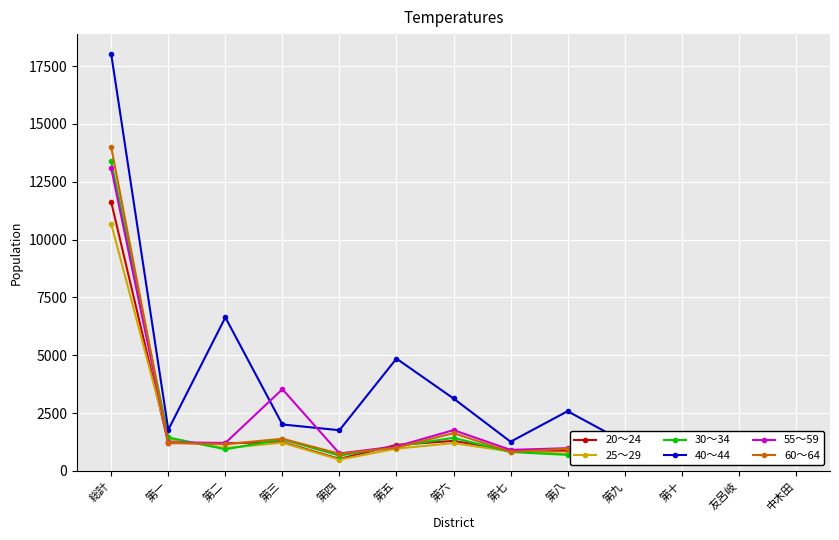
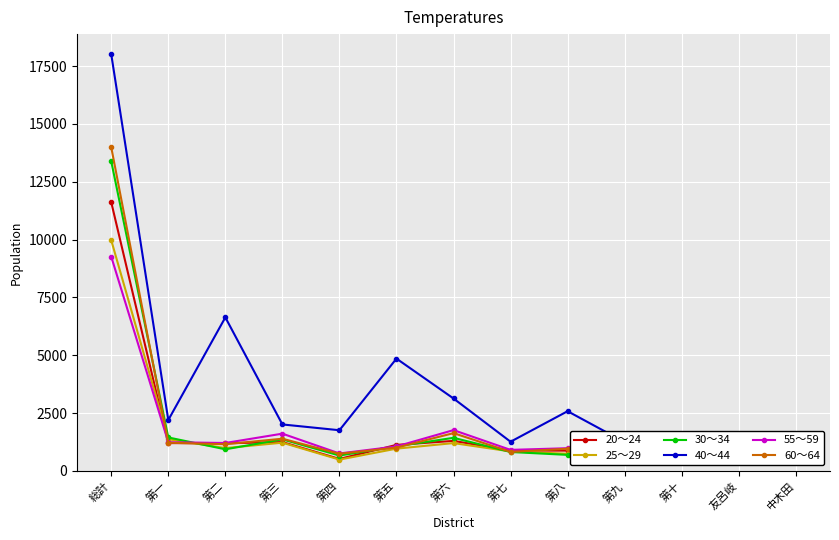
25～29, 総計: 10700 -> 10000
55～59, 総計: 13100 -> 9300
40～44, 第一: 1800 -> 2200
55～59, 第三: 3500 -> 1600
